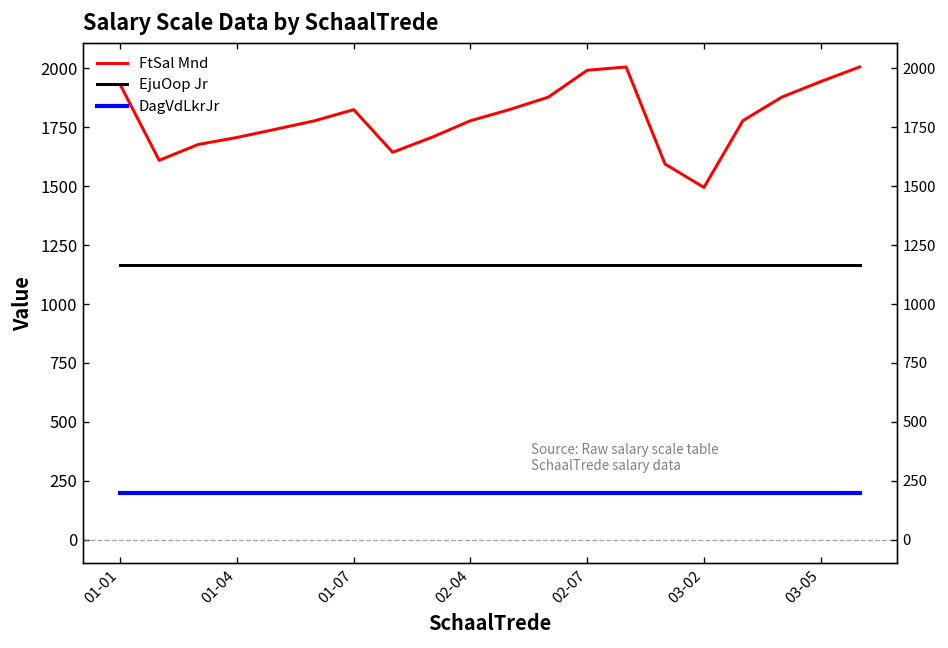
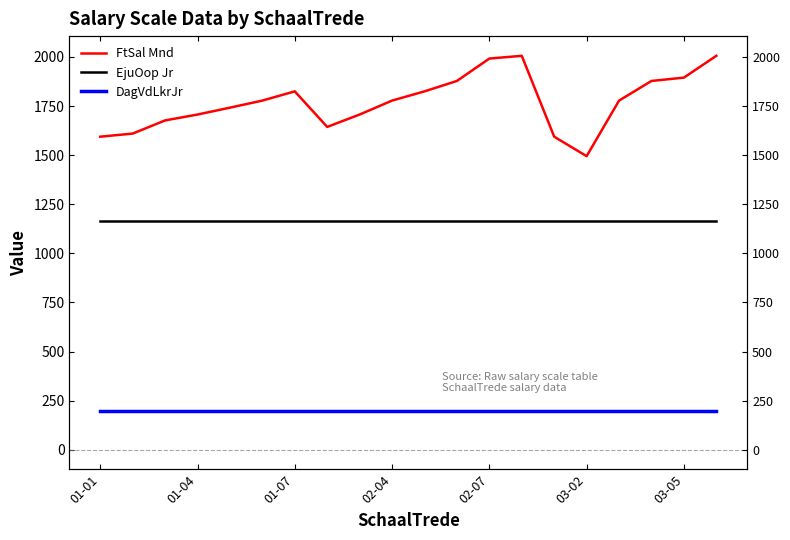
FtSal Mnd, 01-01: 1930 -> 1590
FtSal Mnd, 03-05: 1940 -> 1900
